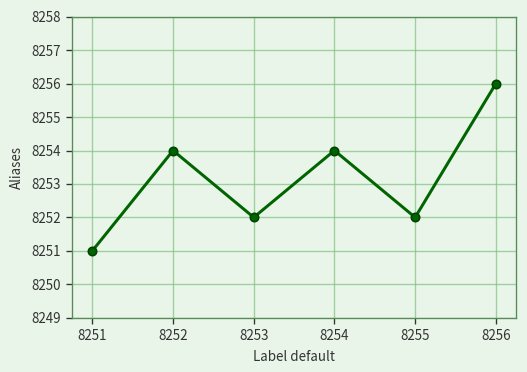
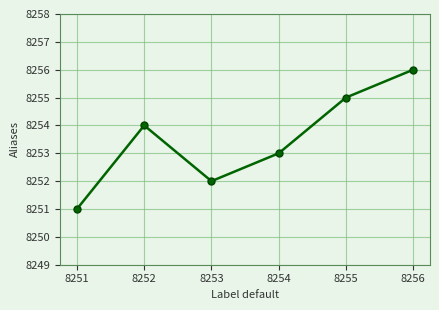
8254: 8254 -> 8253
8255: 8252 -> 8255
